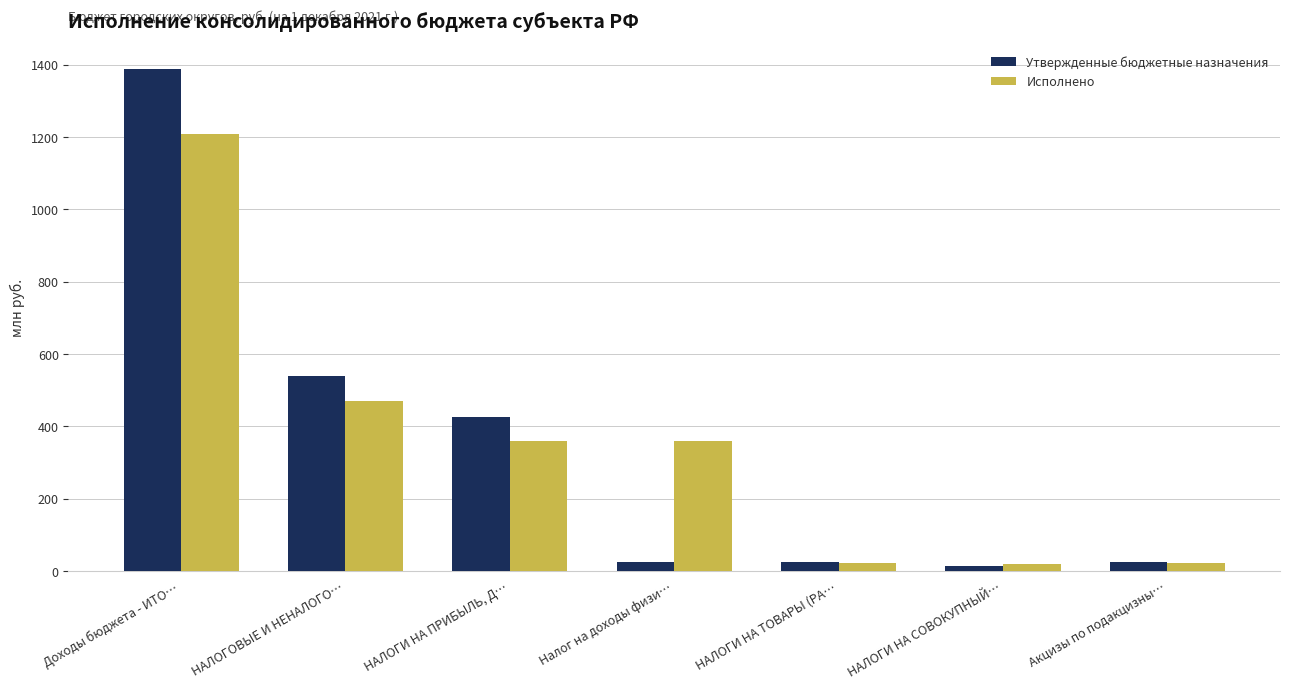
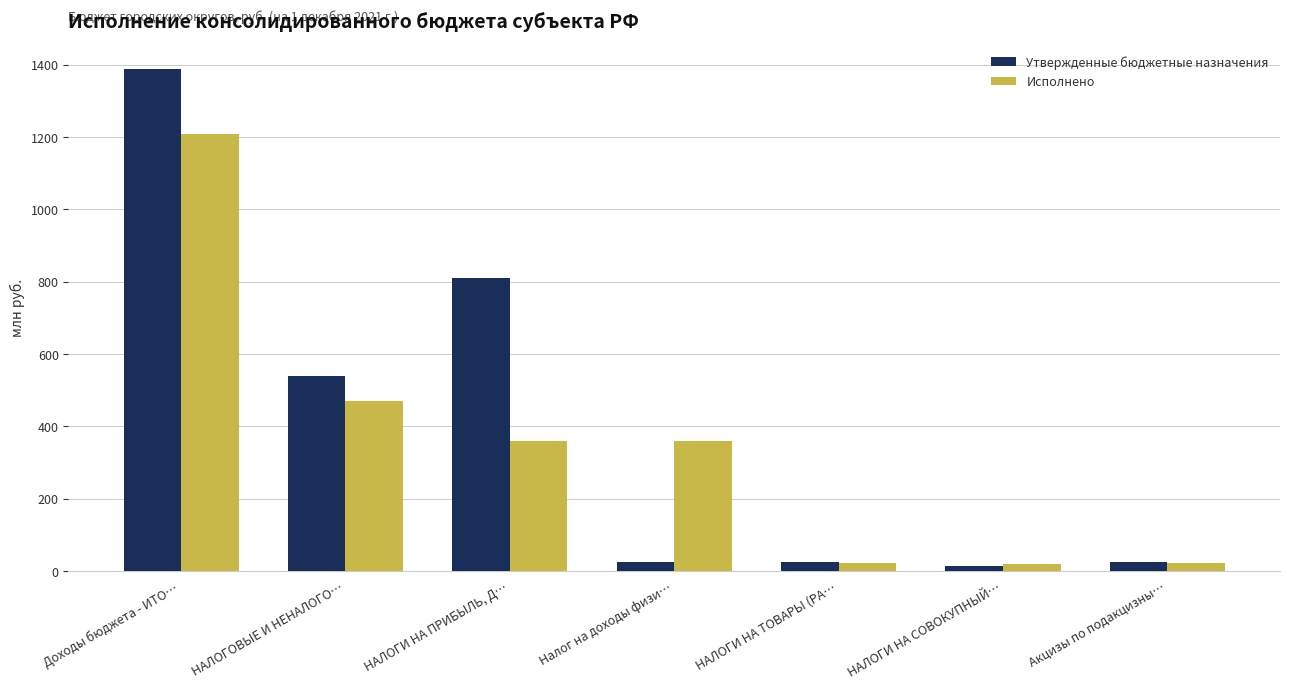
Утвержденные бюджетные назначения, НАЛОГИ НА ПРИБЫЛЬ, Д…: 430 -> 810
